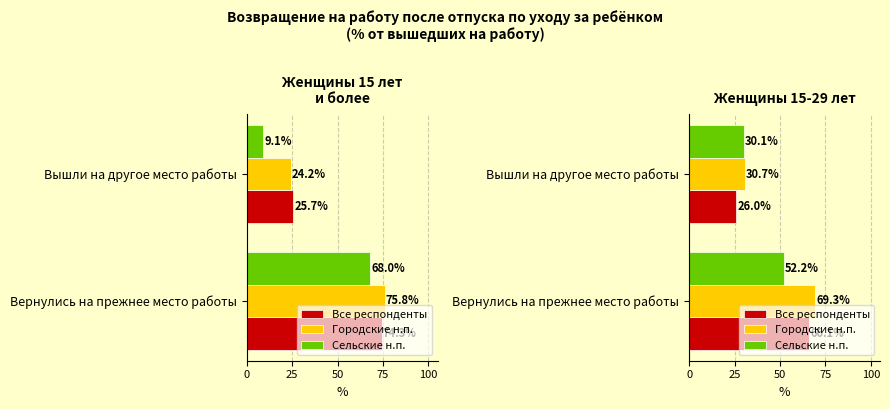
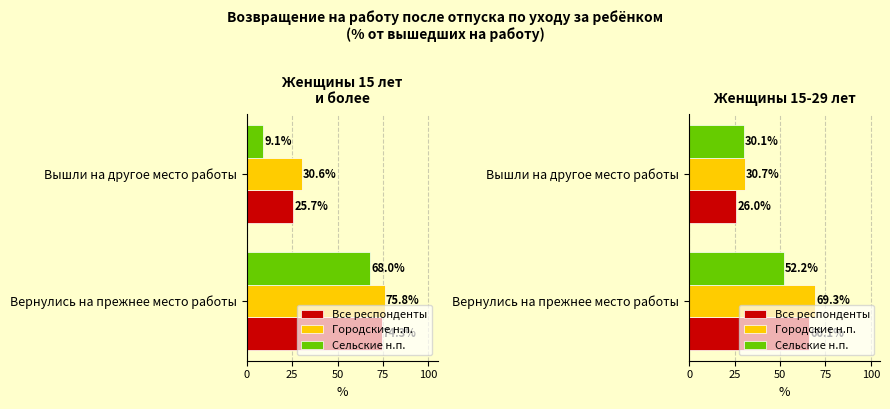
Женщины 15 лет и более, Городские н.п., Вышли на другое место работы: 24.2% -> 30.6%
